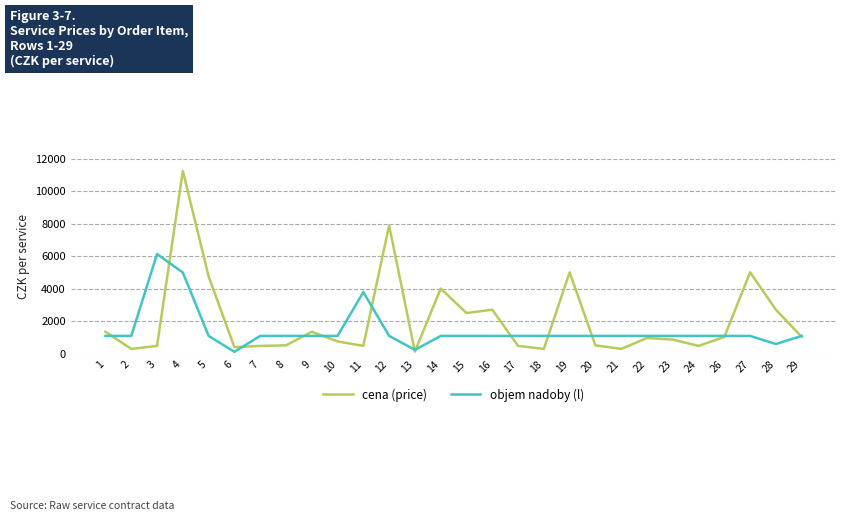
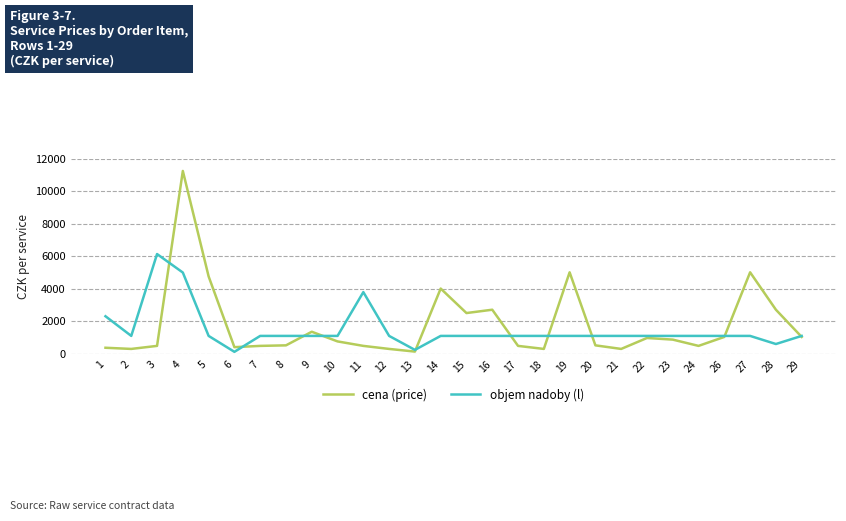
cena (price), 1: 1400 -> 400
objem nadoby (l), 1: 1100 -> 2300
cena (price), 12: 7900 -> 300
